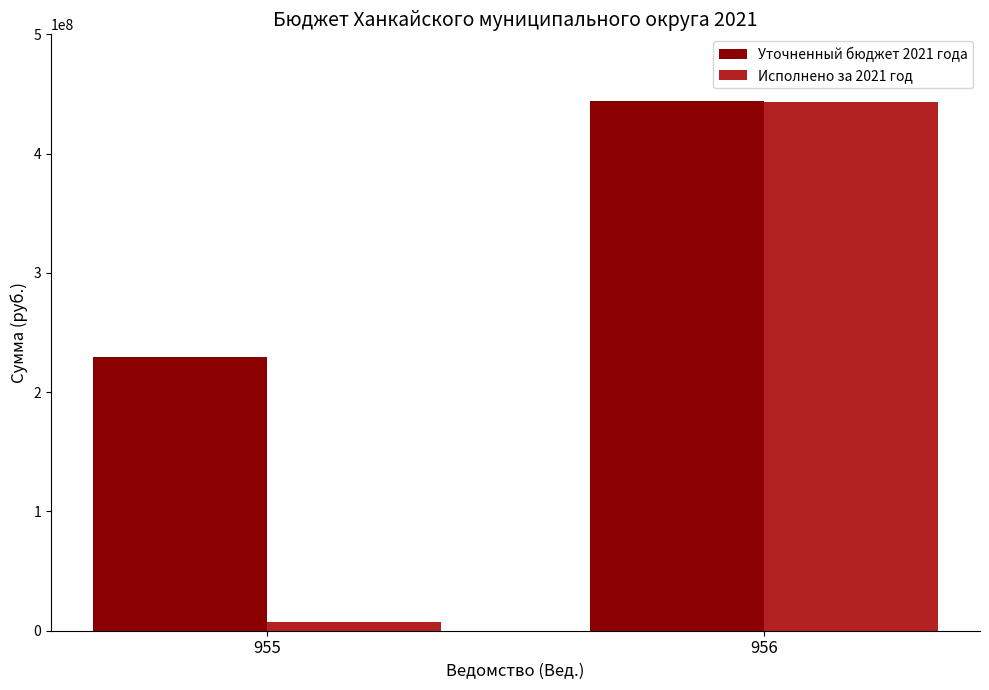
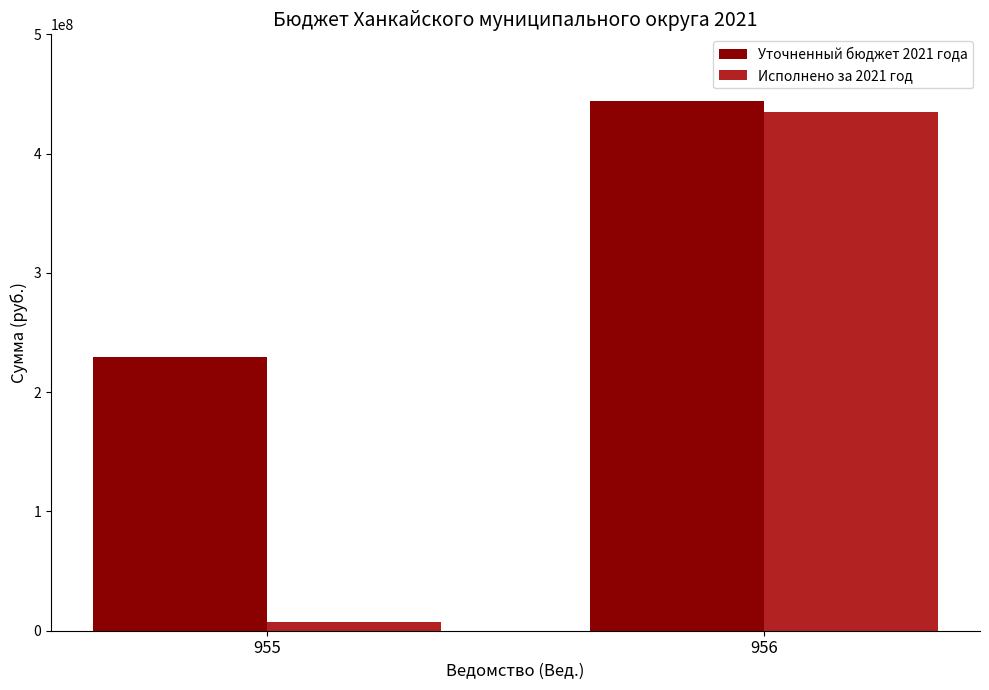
Исполнено за 2021 год, 956: 443000000 -> 434000000
